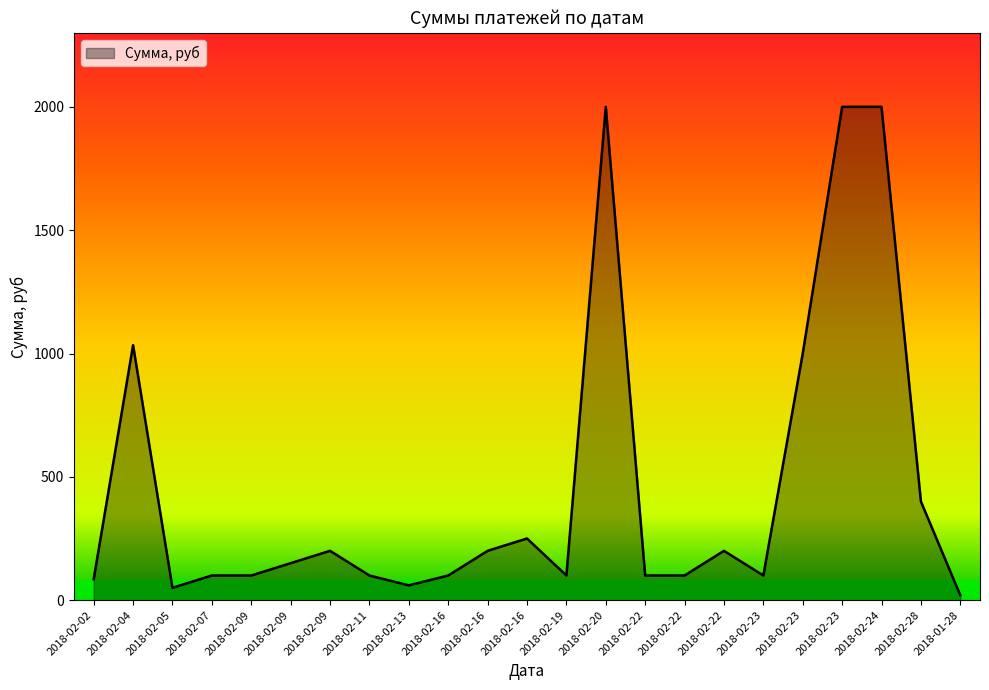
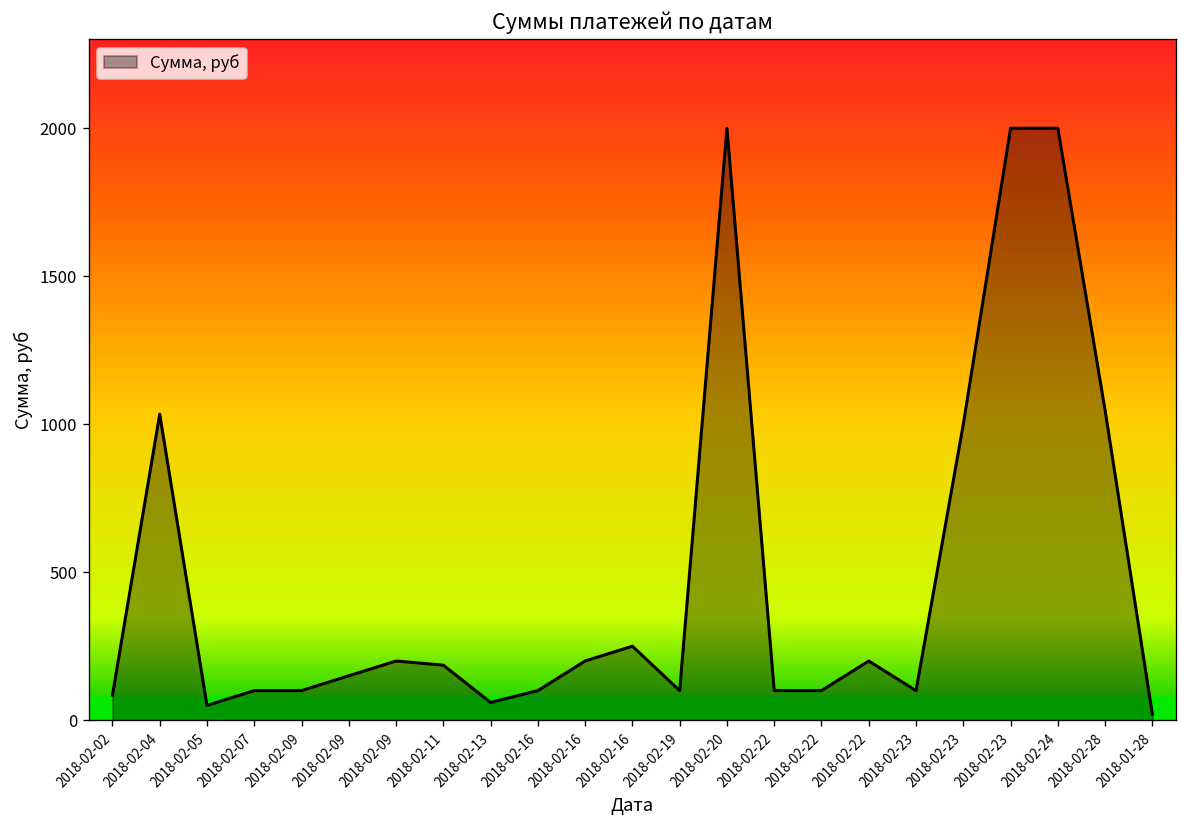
2018-02-11: 100 -> 190
2018-02-28: 400 -> 1050
